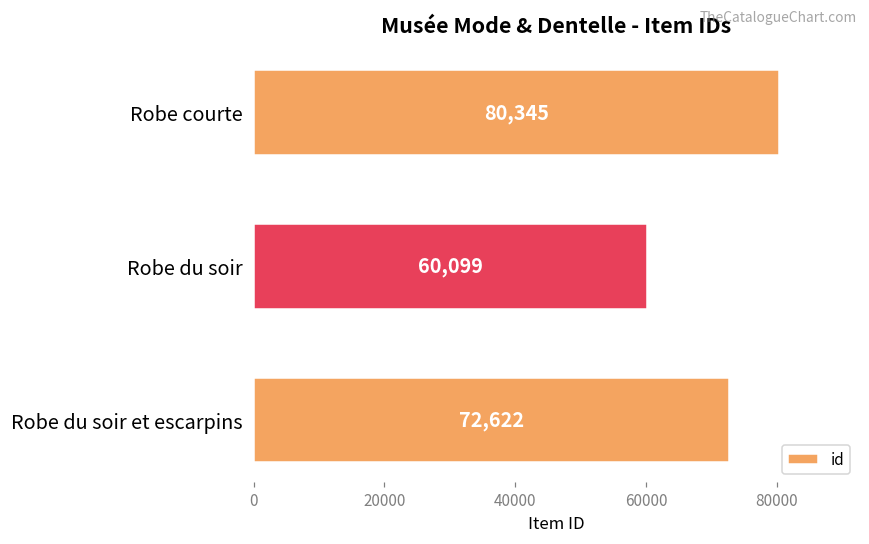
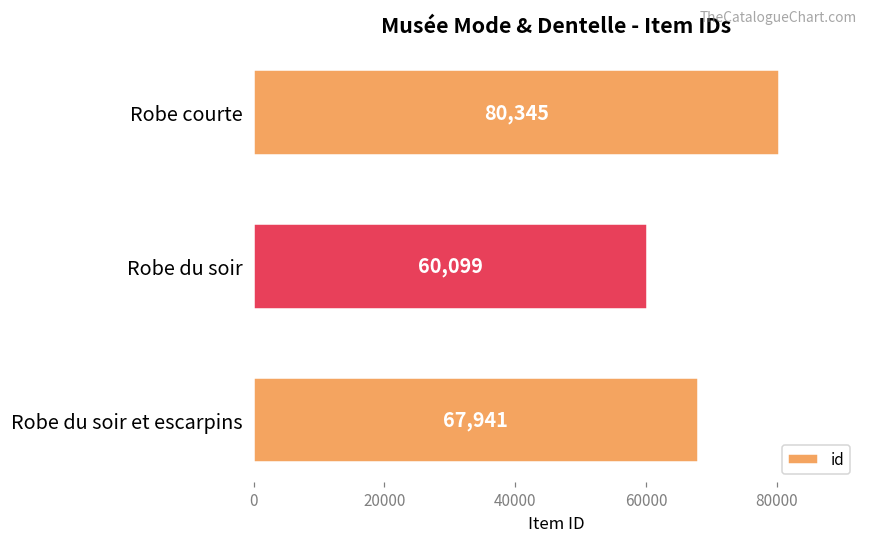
Robe du soir et escarpins: 72,622 -> 67,941
